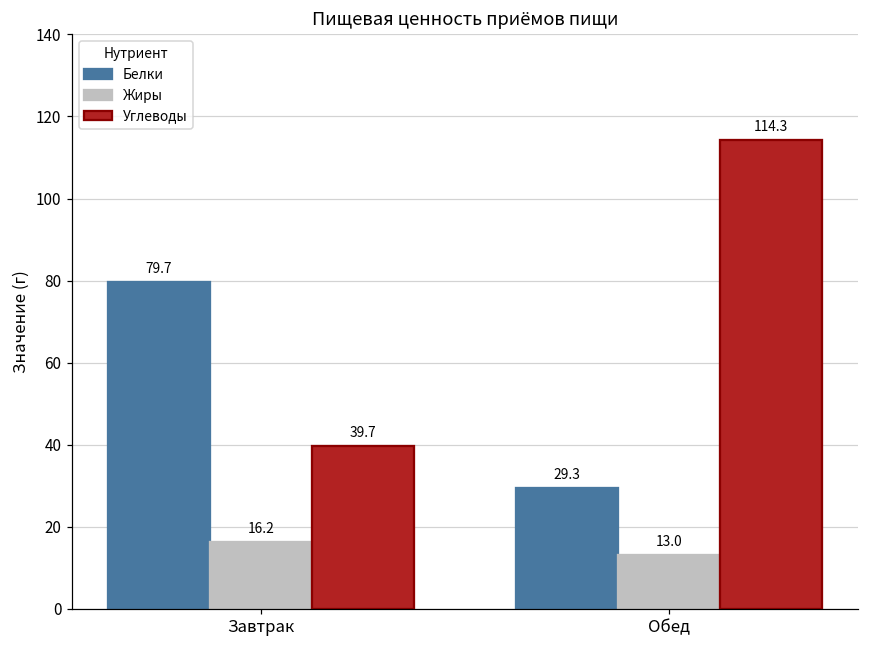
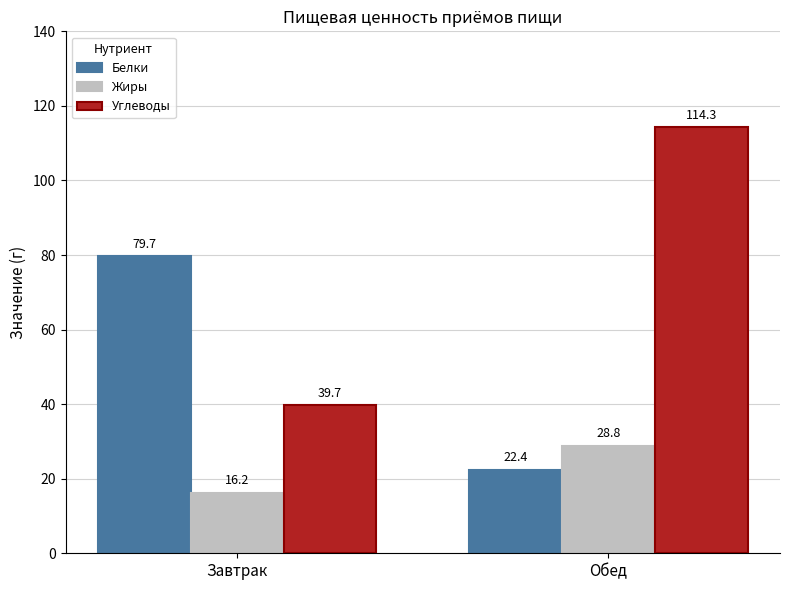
Белки, Обед: 29.3 -> 22.4
Жиры, Обед: 13.0 -> 28.8
